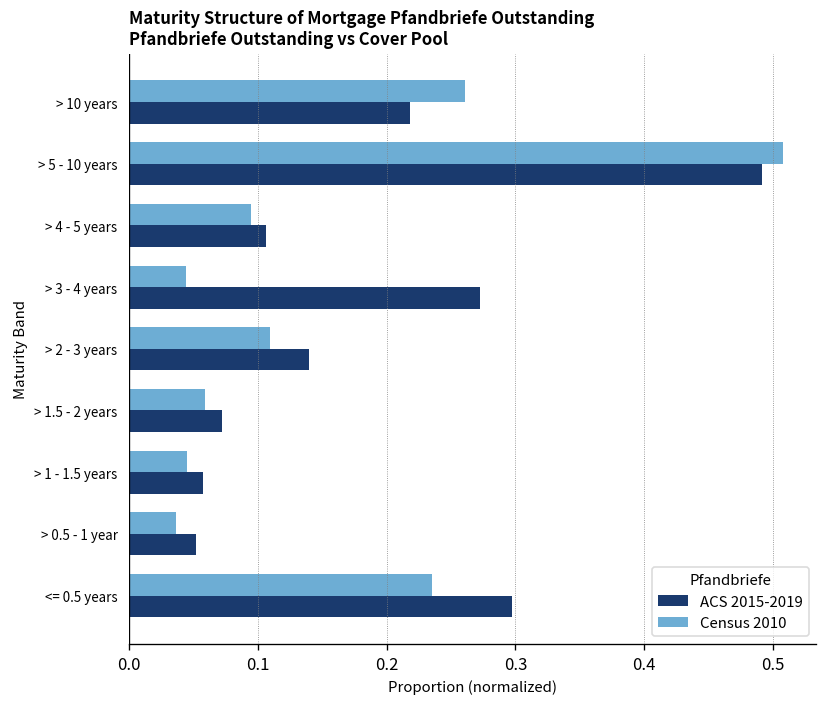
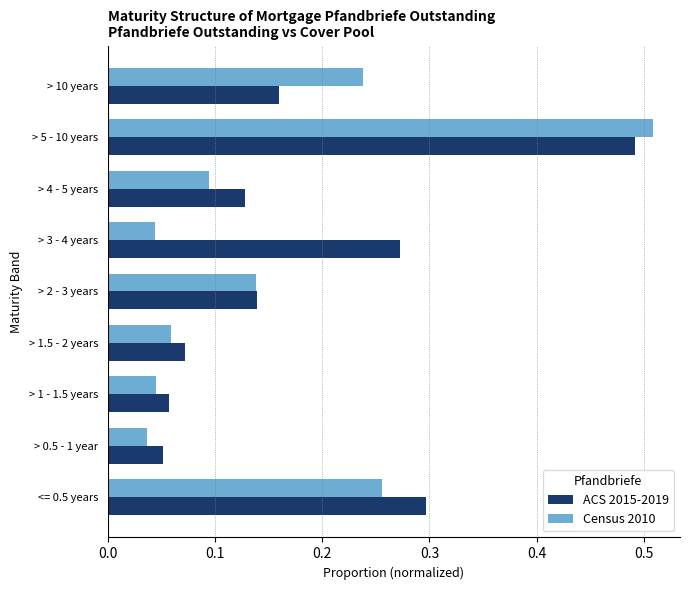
Census 2010, > 10 years: 0.261 -> 0.238
ACS 2015-2019, > 10 years: 0.218 -> 0.160
ACS 2015-2019, > 4 - 5 years: 0.106 -> 0.128
Census 2010, > 2 - 3 years: 0.109 -> 0.138
Census 2010, <= 0.5 years: 0.235 -> 0.255
